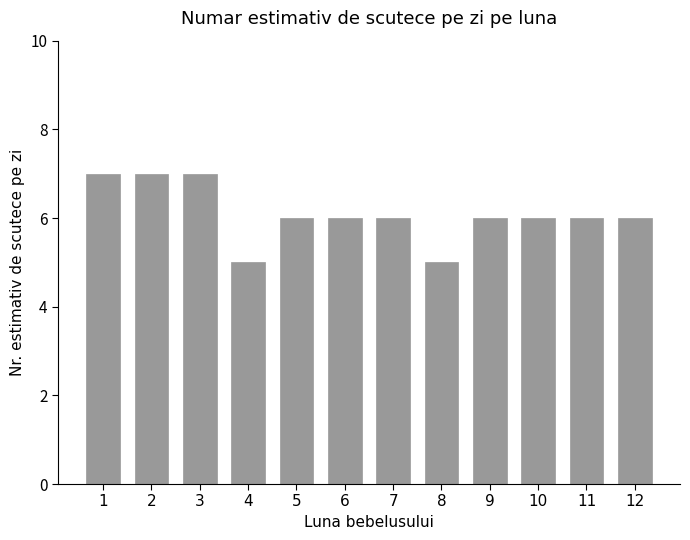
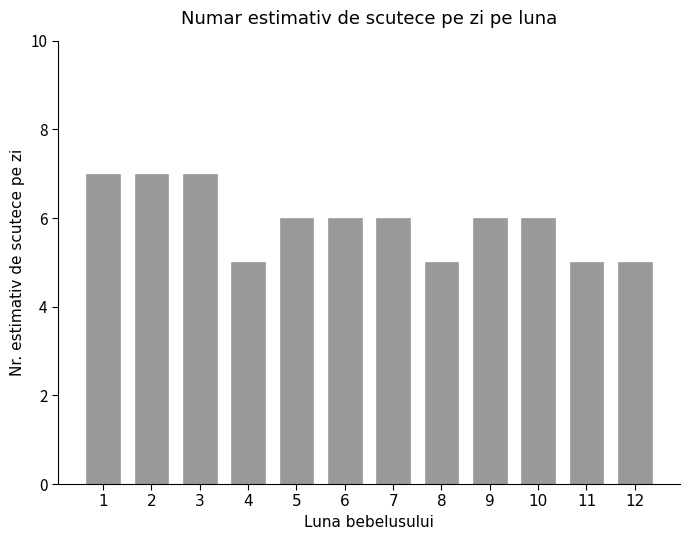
11: 6 -> 5
12: 6 -> 5
